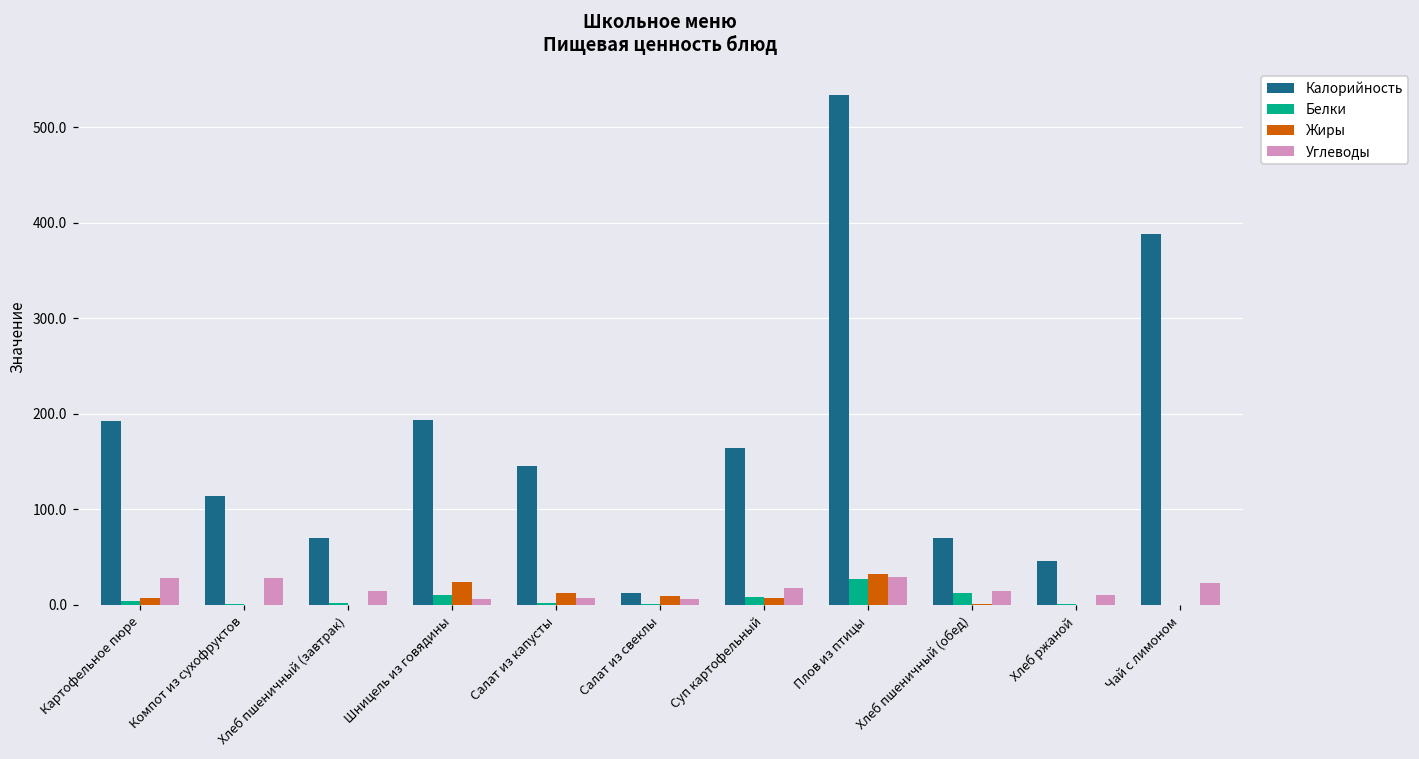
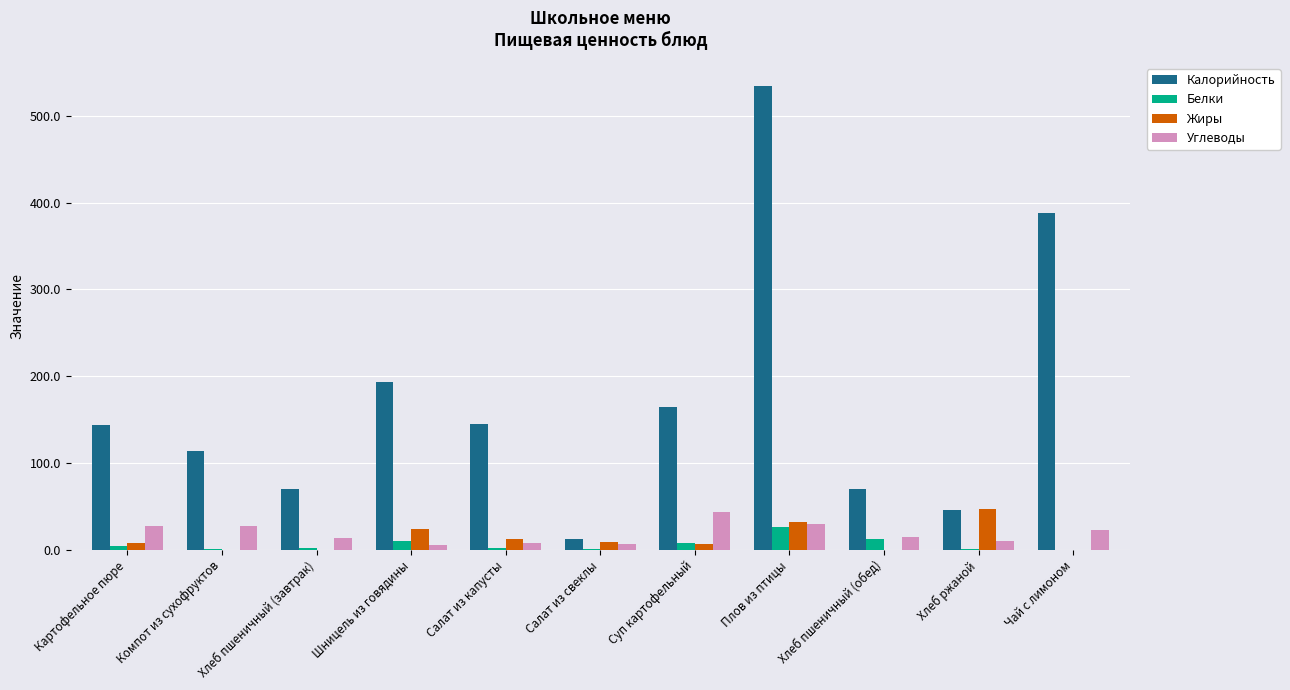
Калорийность, Картофельное пюре: 190 -> 140
Углеводы, Суп картофельный: 20 -> 40
Жиры, Хлеб ржаной: 0 -> 50
